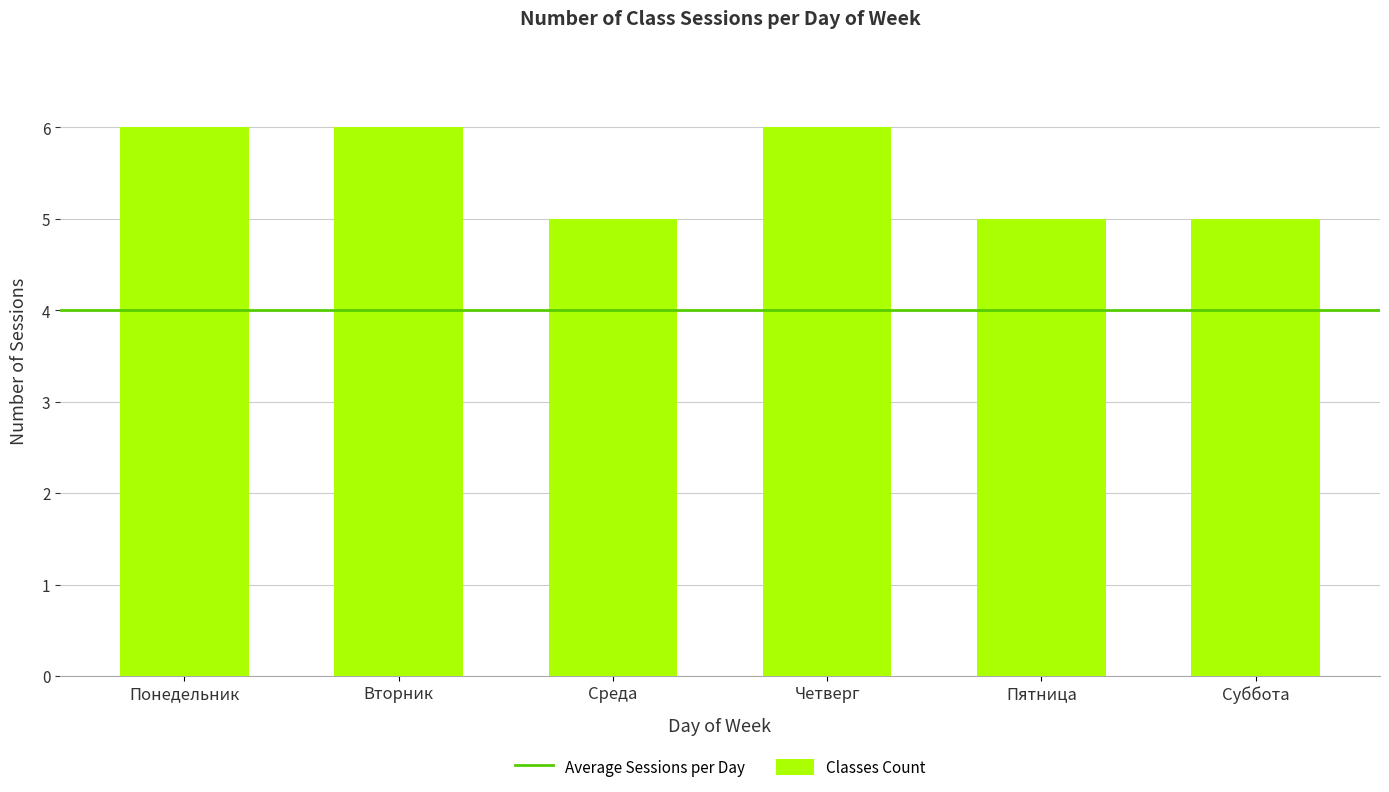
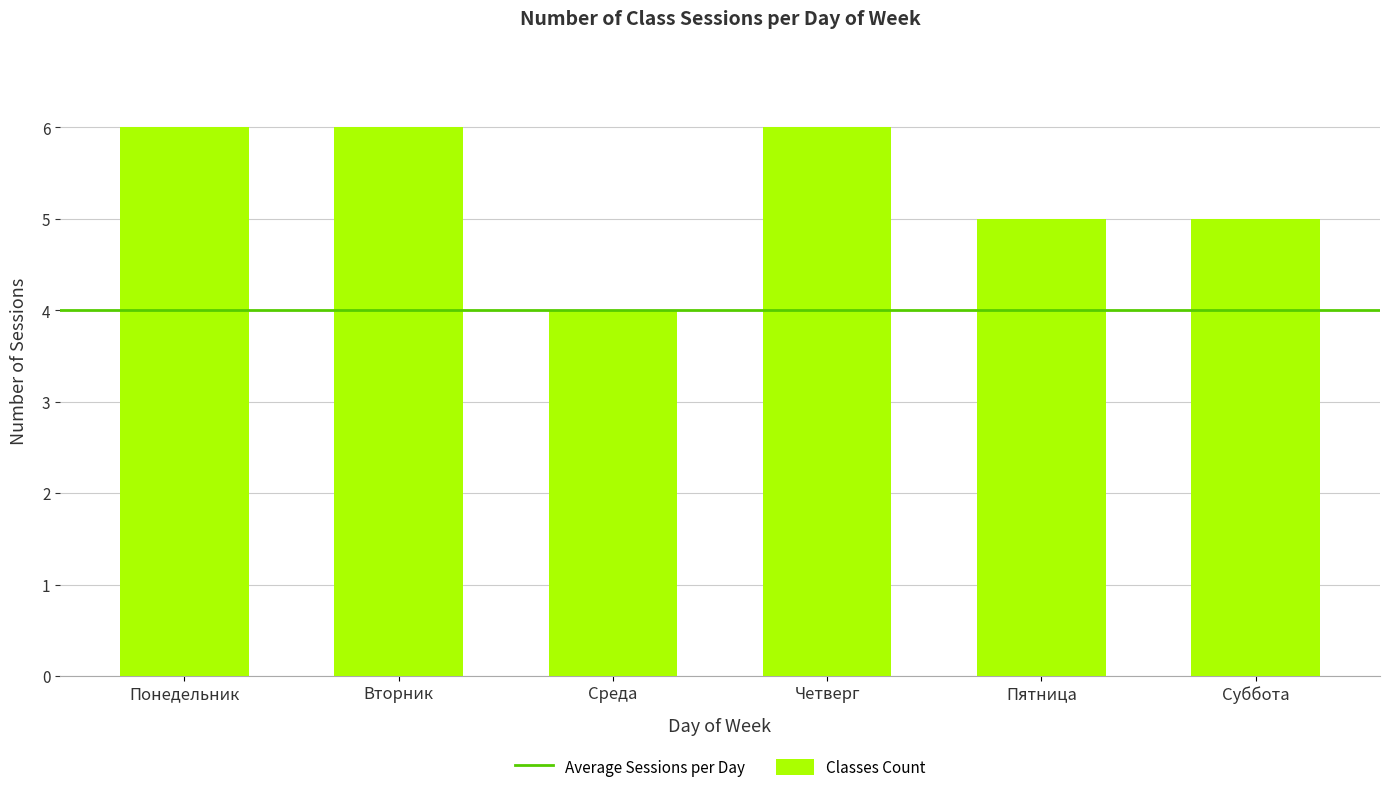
Среда: 5 -> 4
